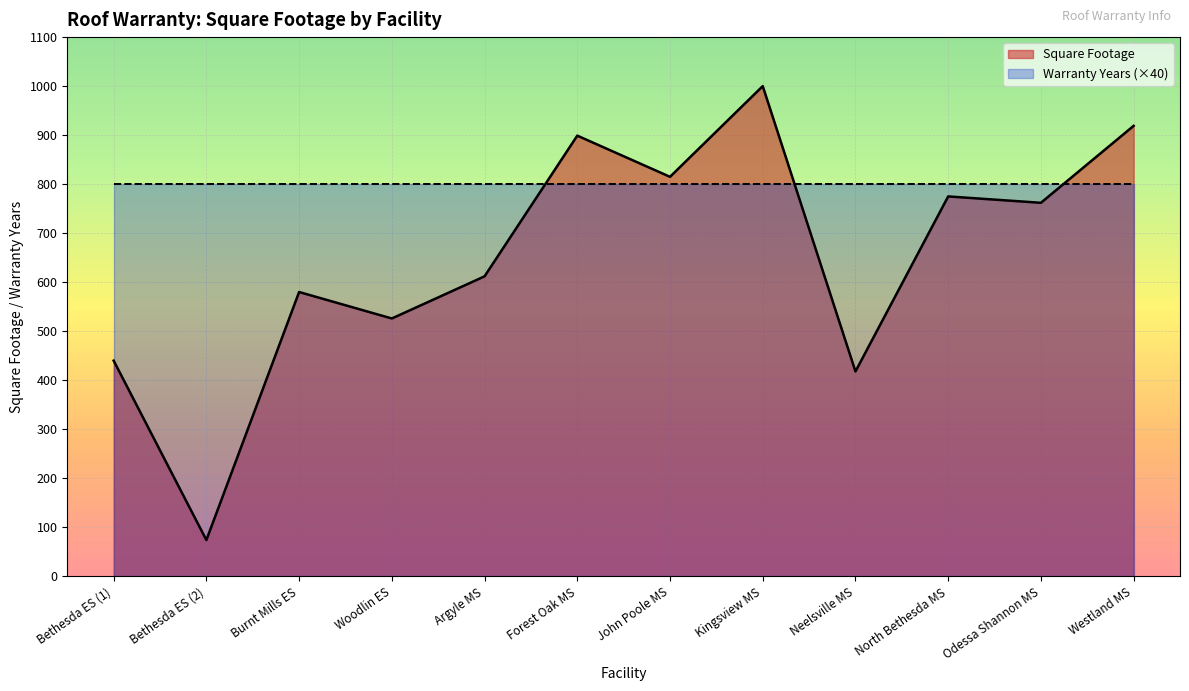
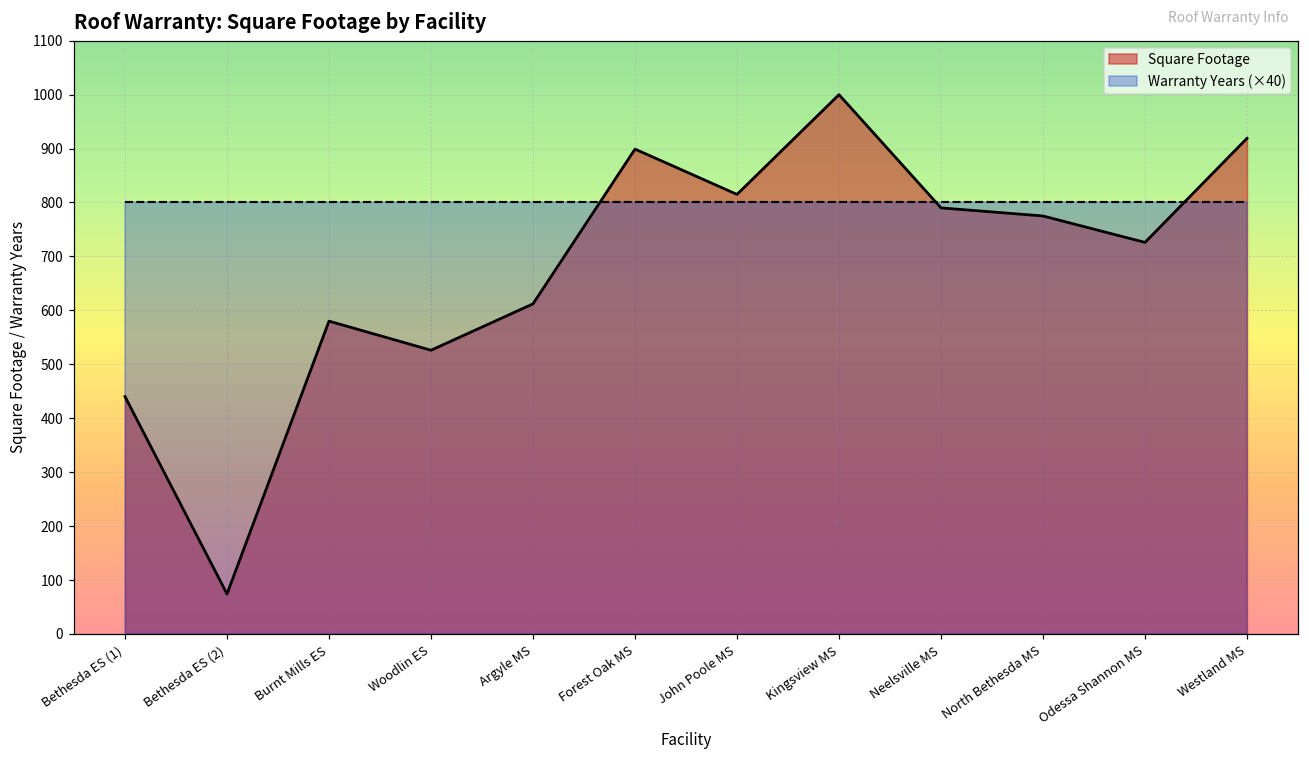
Square Footage, Neelsville MS: 420 -> 790
Square Footage, Odessa Shannon MS: 760 -> 730
